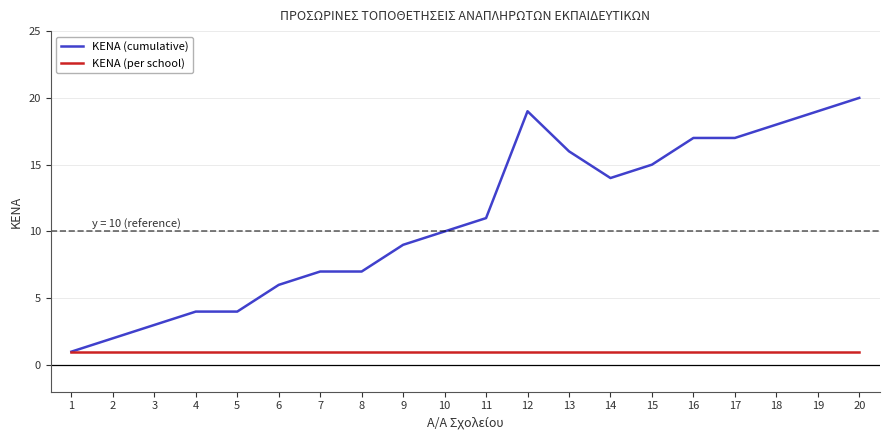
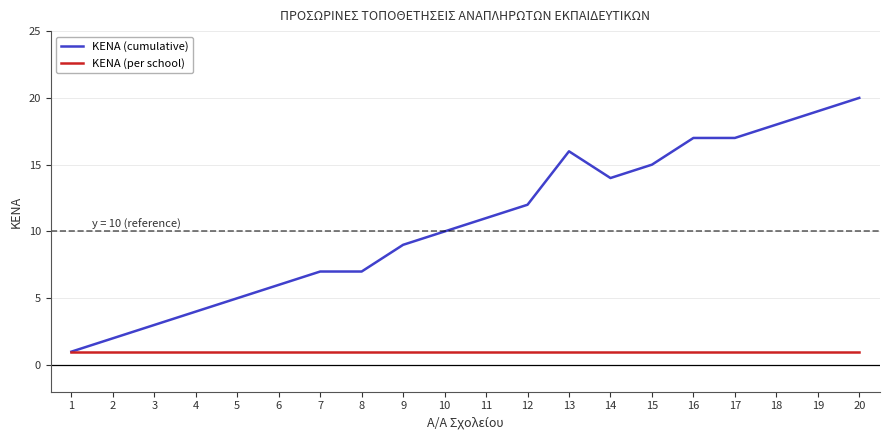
ΚΕΝΑ (cumulative), 5: 4 -> 5
ΚΕΝΑ (cumulative), 12: 19 -> 12
